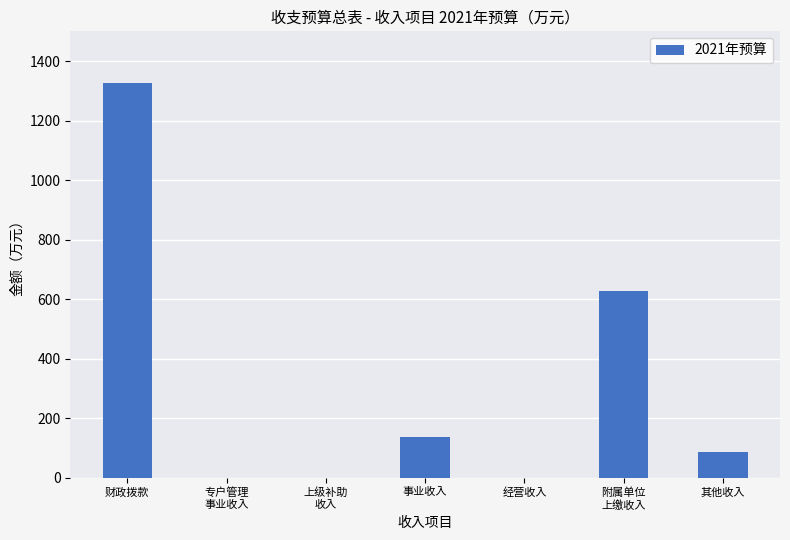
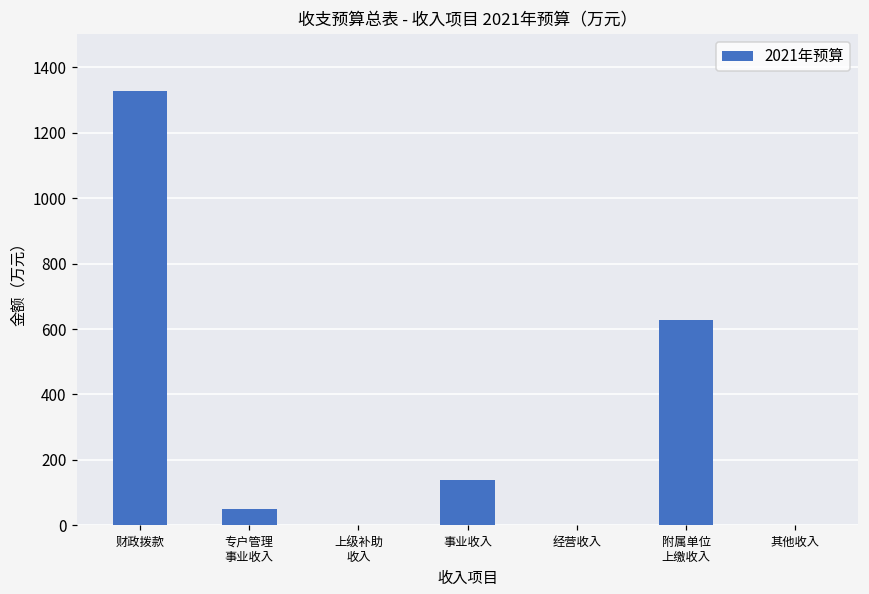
专户管理 事业收入: 0 -> 50
其他收入: 90 -> 0
